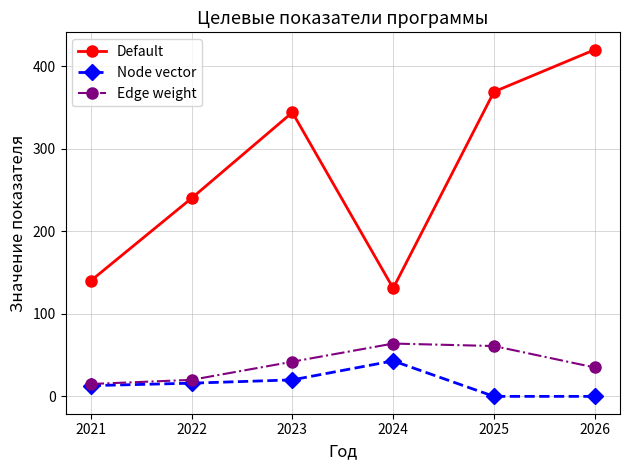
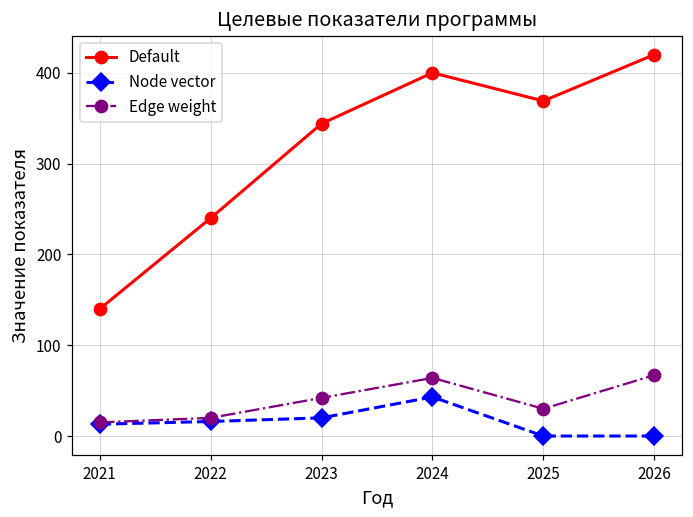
Default, 2024: 130 -> 400
Edge weight, 2025: 60 -> 30
Edge weight, 2026: 40 -> 70
